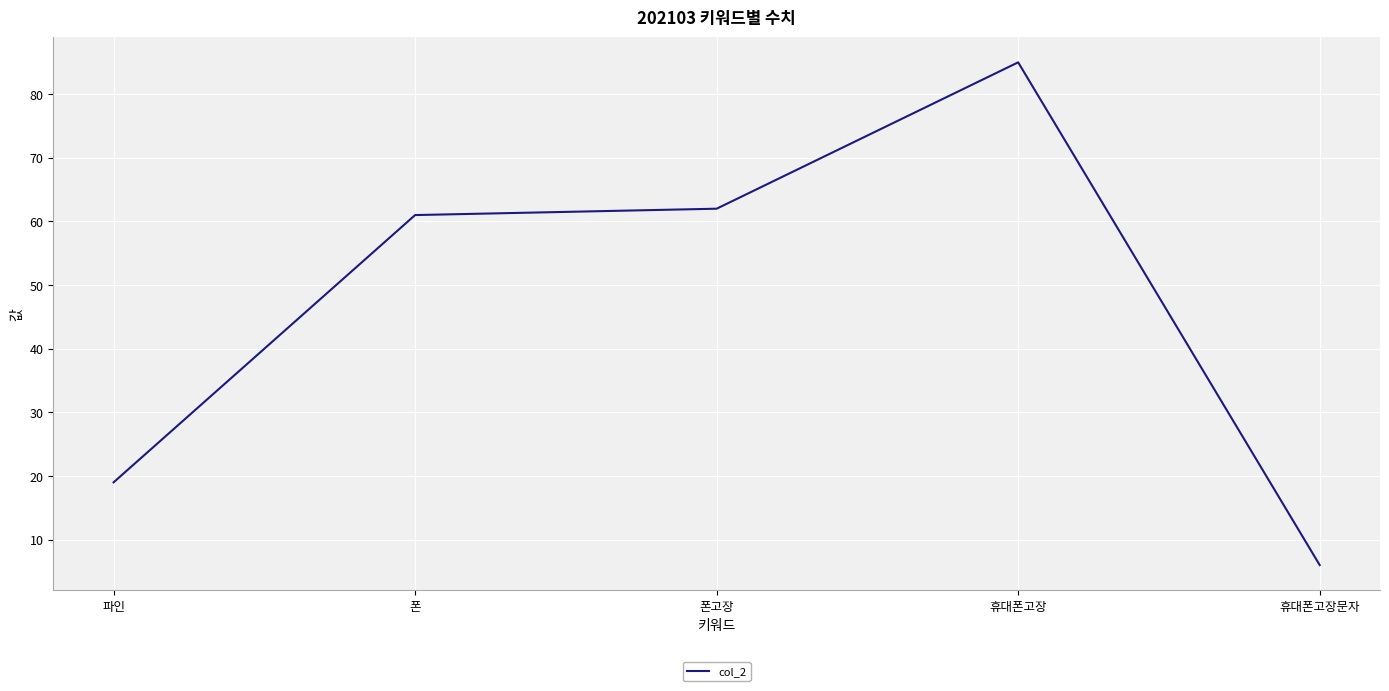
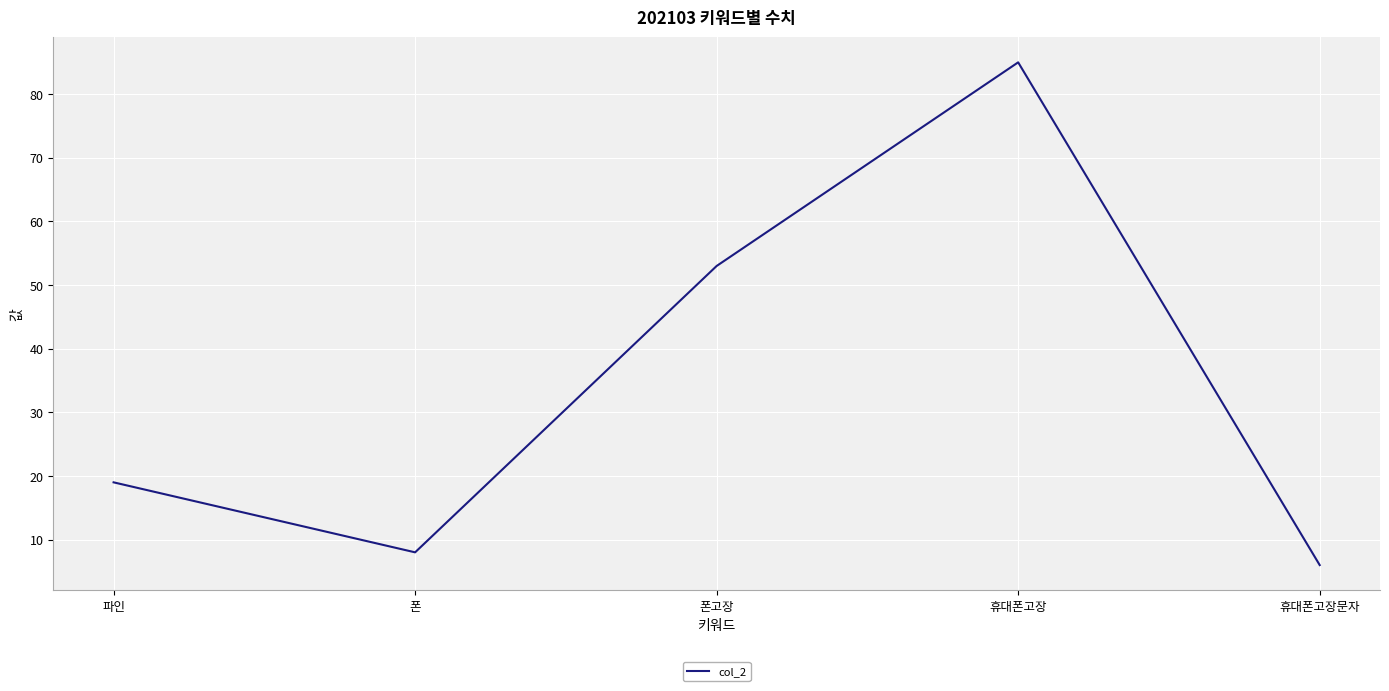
폰: 61 -> 8
폰고장: 62 -> 53
